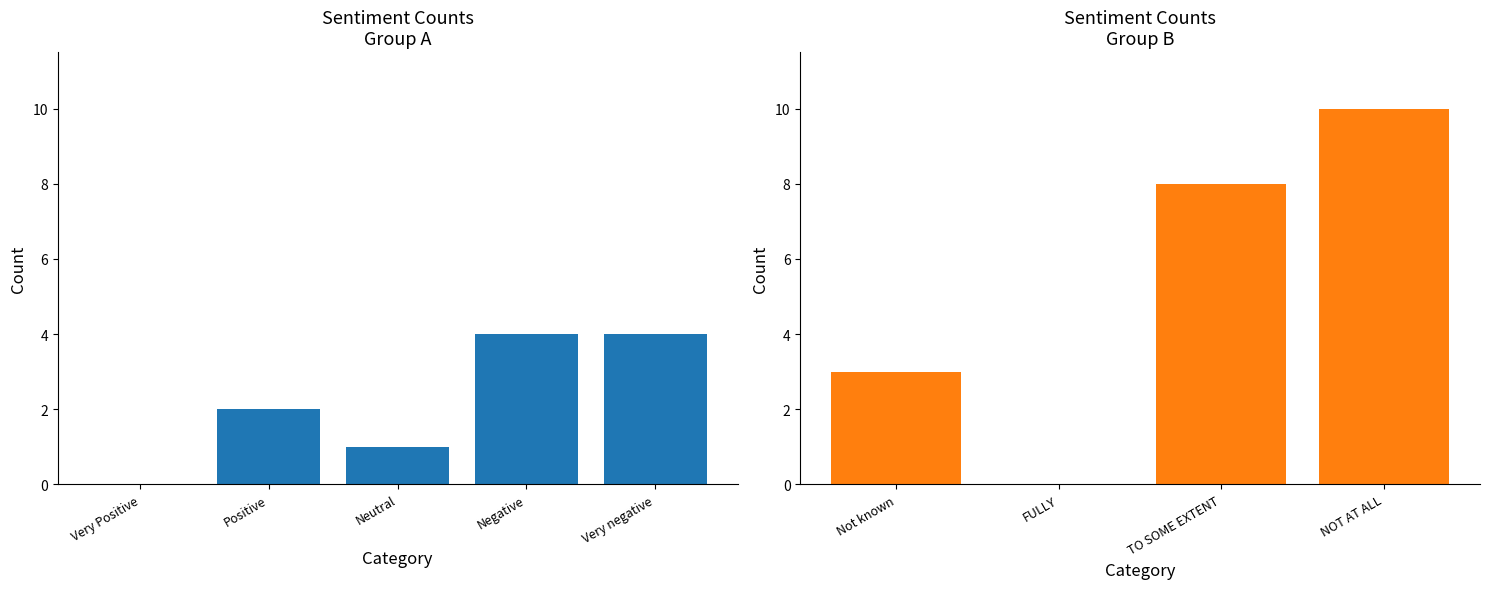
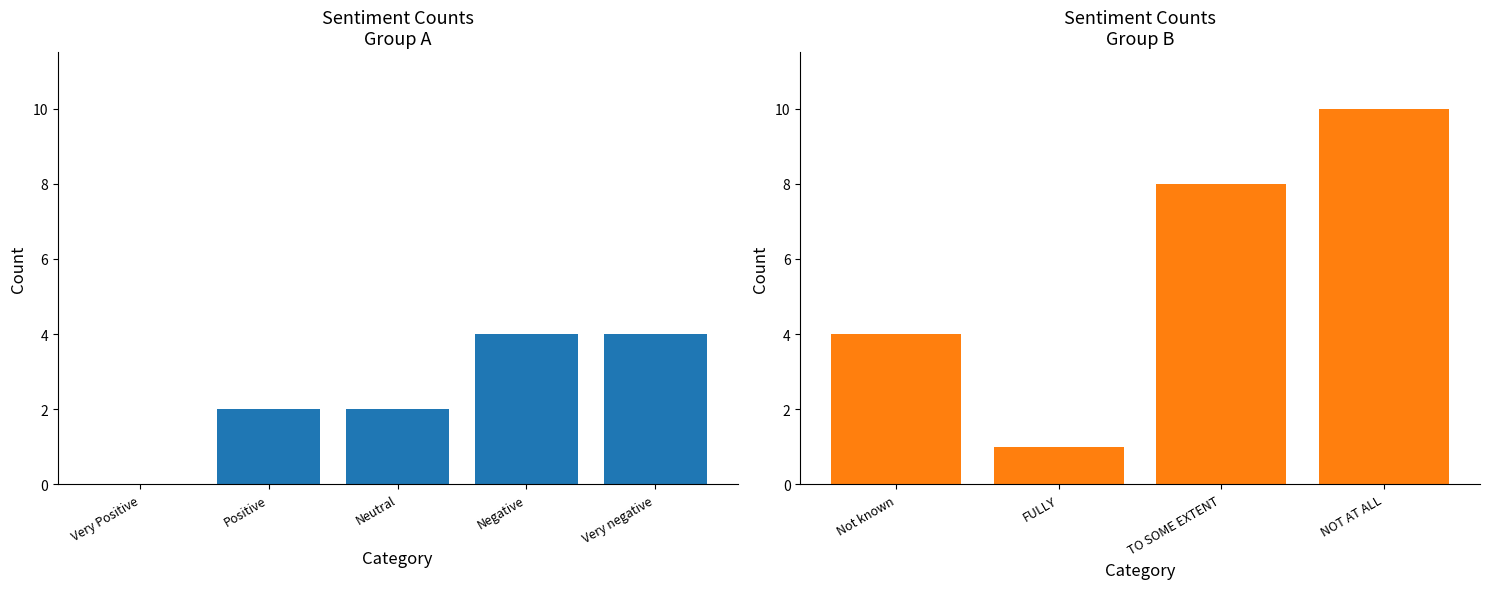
Sentiment Counts Group A, Neutral: 1 -> 2
Sentiment Counts Group B, Not known: 3 -> 4
Sentiment Counts Group B, FULLY: 0 -> 1
